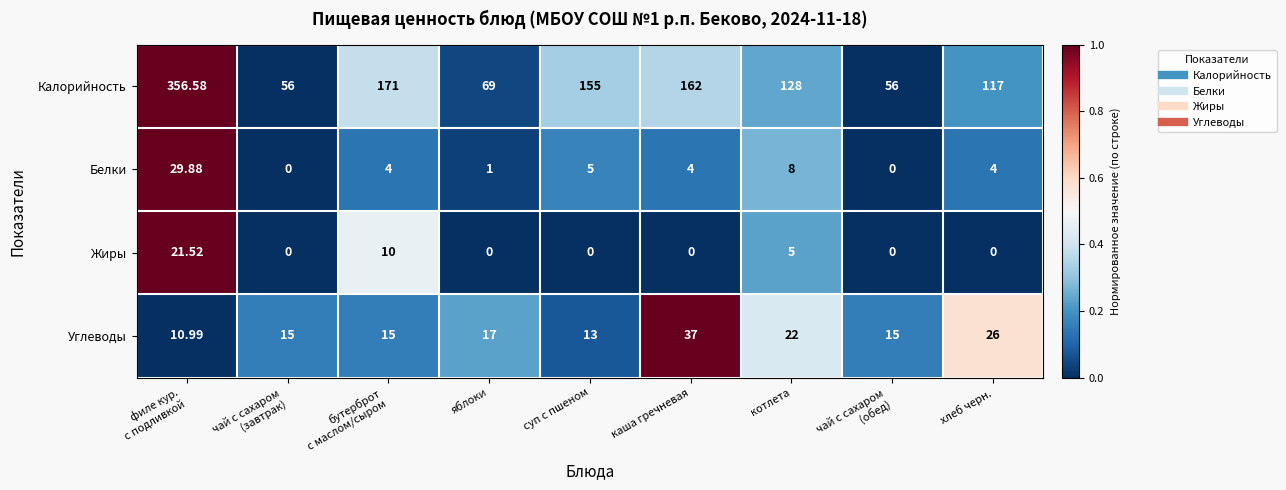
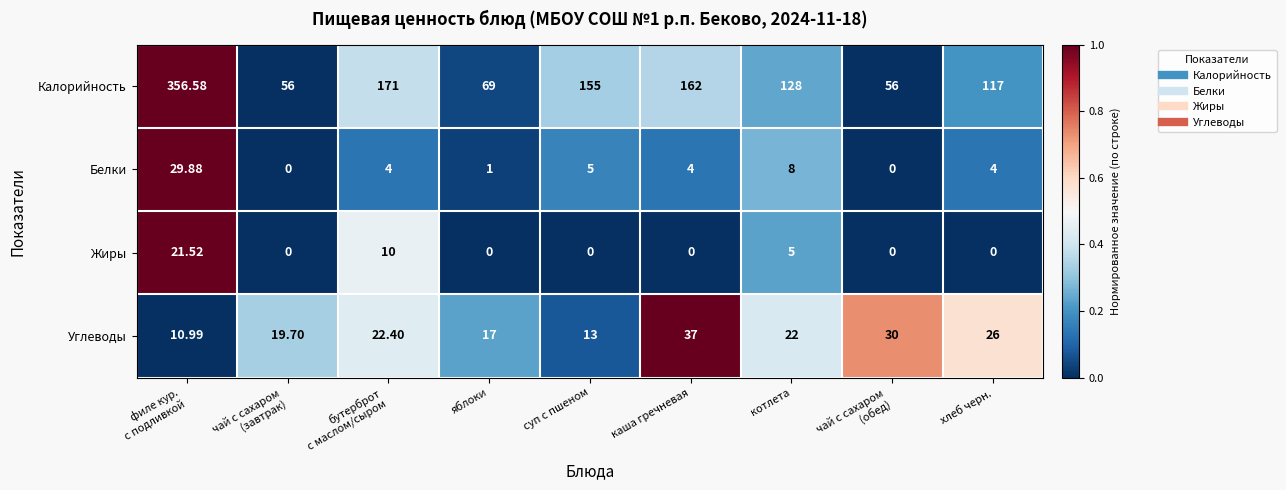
Углеводы, чай с сахаром (завтрак): 15 -> 19.70
Углеводы, бутерброт с маслом/сыром: 15 -> 22.40
Углеводы, чай с сахаром (обед): 15 -> 30
